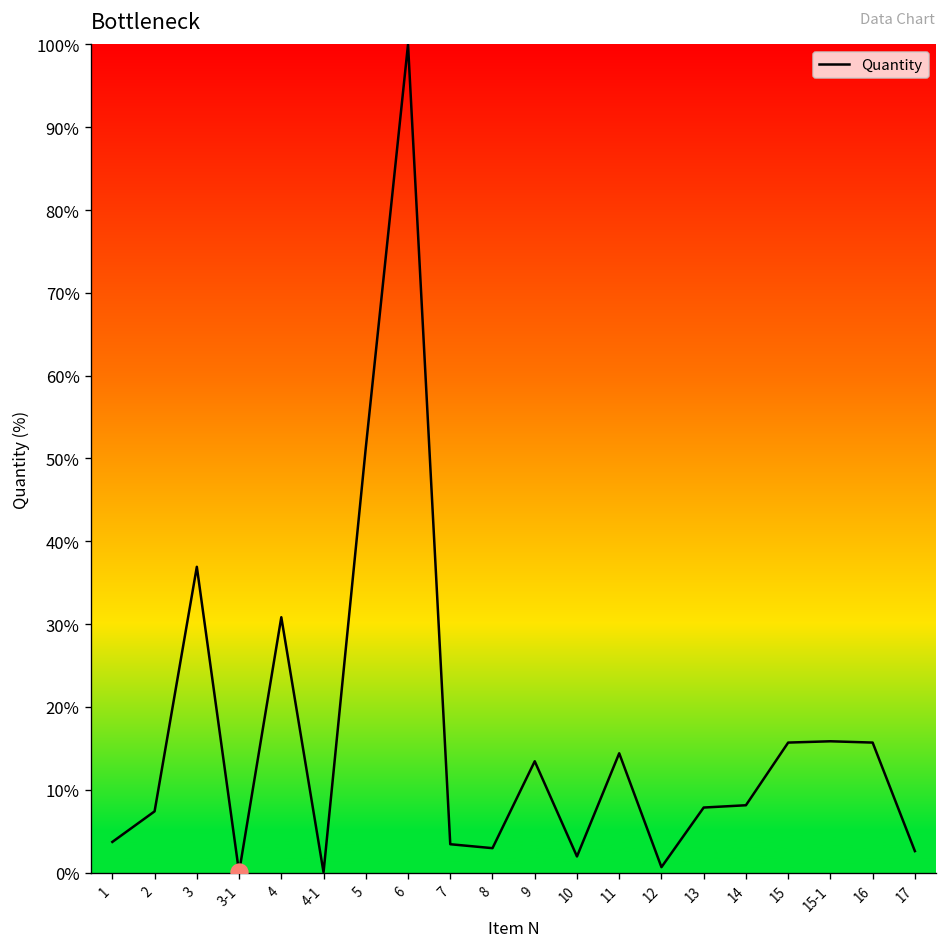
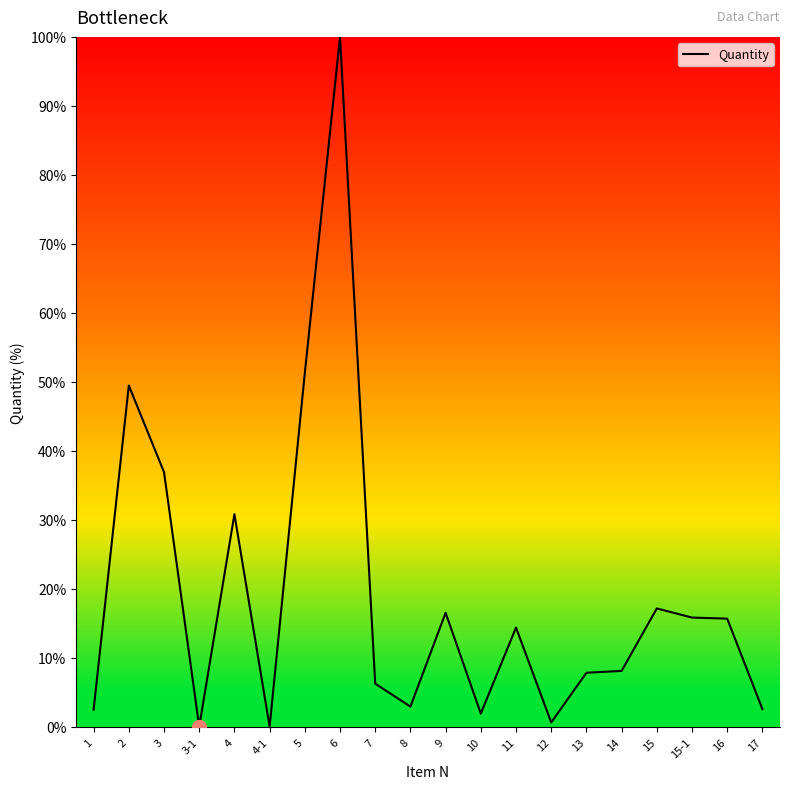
Quantity, 1: 4% -> 2%
Quantity, 2: 7% -> 49%
Quantity, 7: 3% -> 6%
Quantity, 9: 13% -> 17%
Quantity, 15: 16% -> 17%
